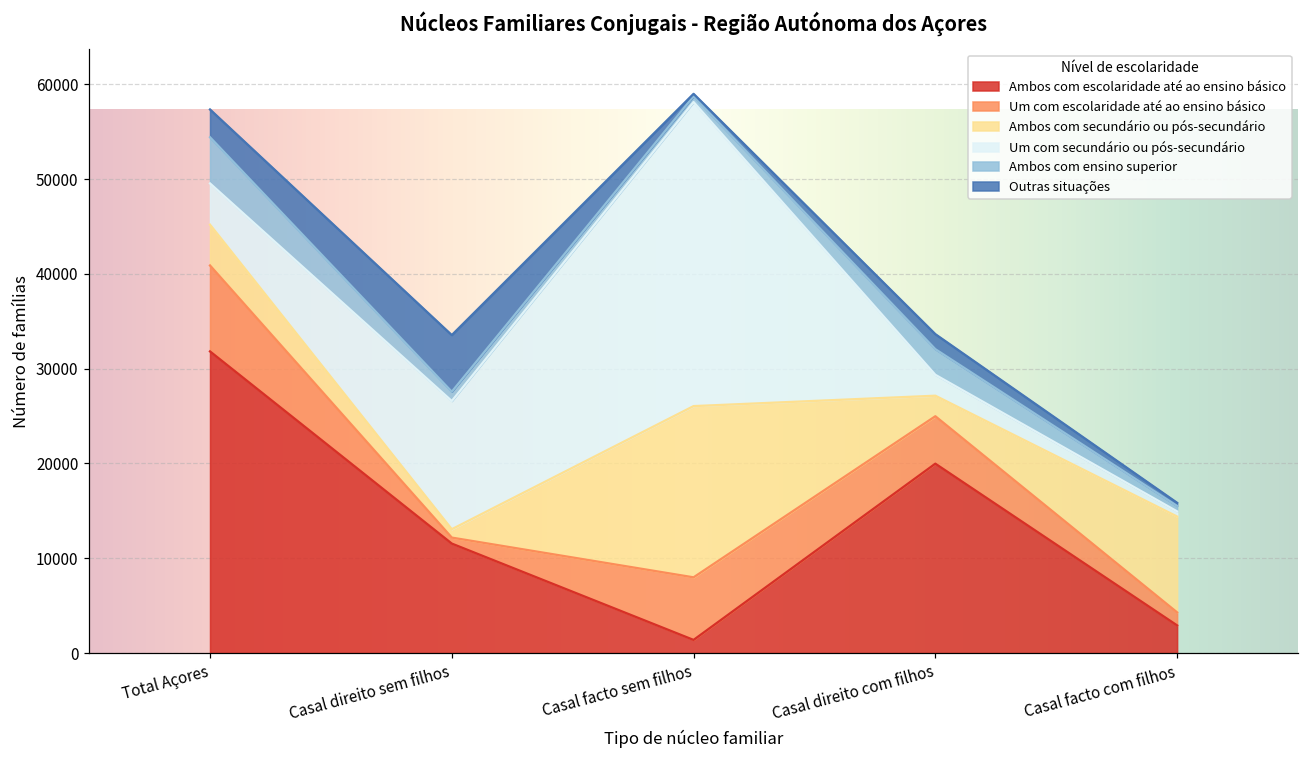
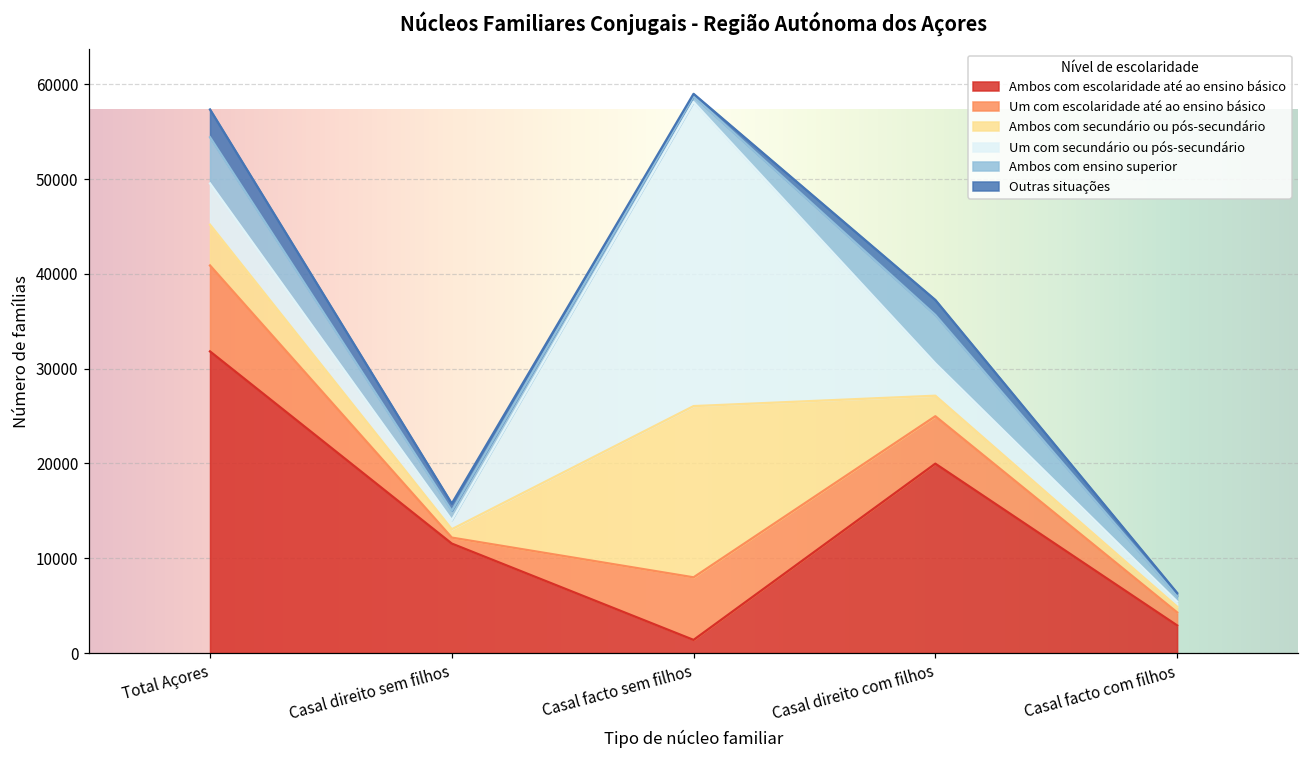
Um com secundário ou pós-secundário, Casal direito sem filhos: 14000 -> 1000
Outras situações, Casal direito sem filhos: 6000 -> 1000
Um com secundário ou pós-secundário, Casal direito com filhos: 2000 -> 3000
Ambos com ensino superior, Casal direito com filhos: 3000 -> 5000
Ambos com secundário ou pós-secundário, Casal facto com filhos: 10000 -> 1000
